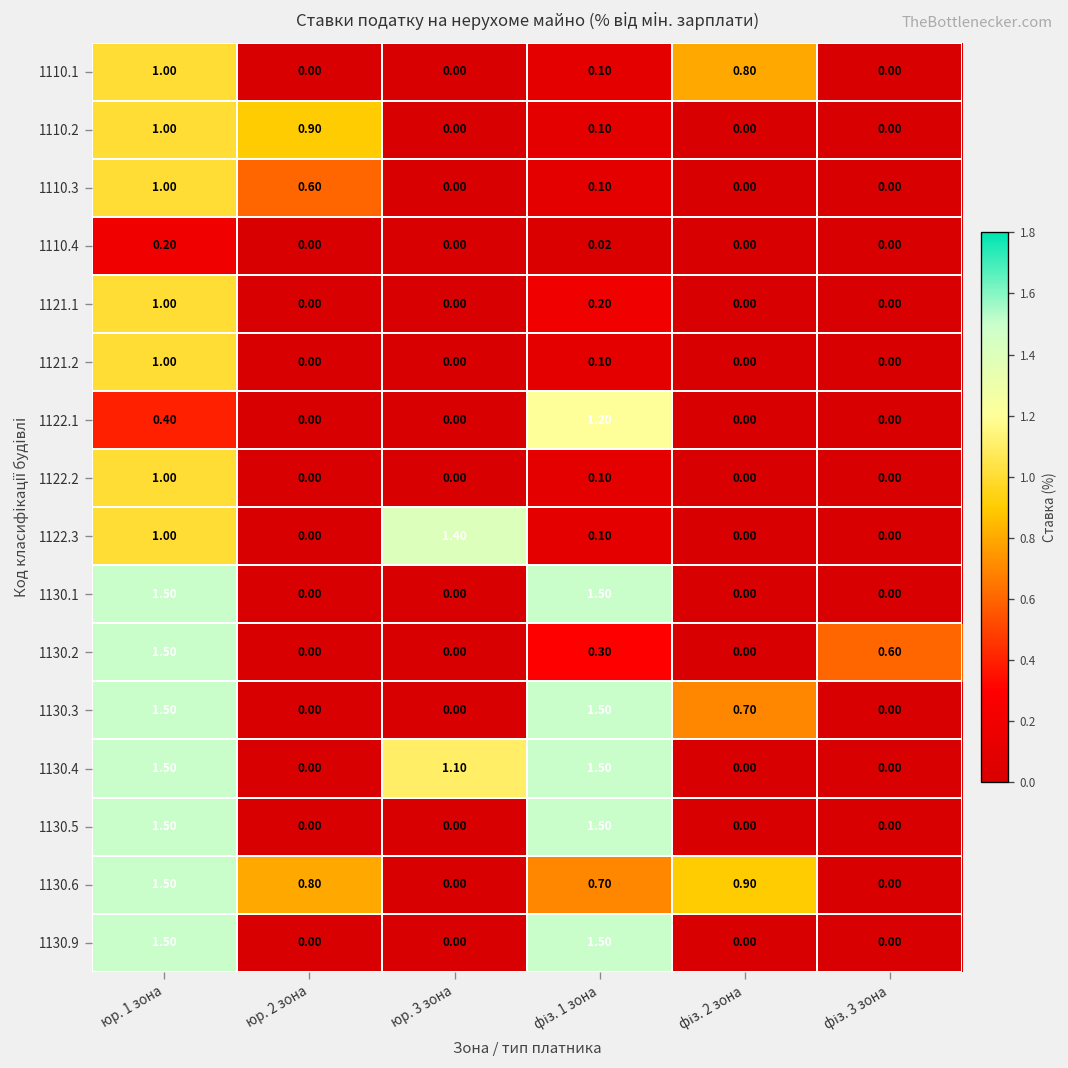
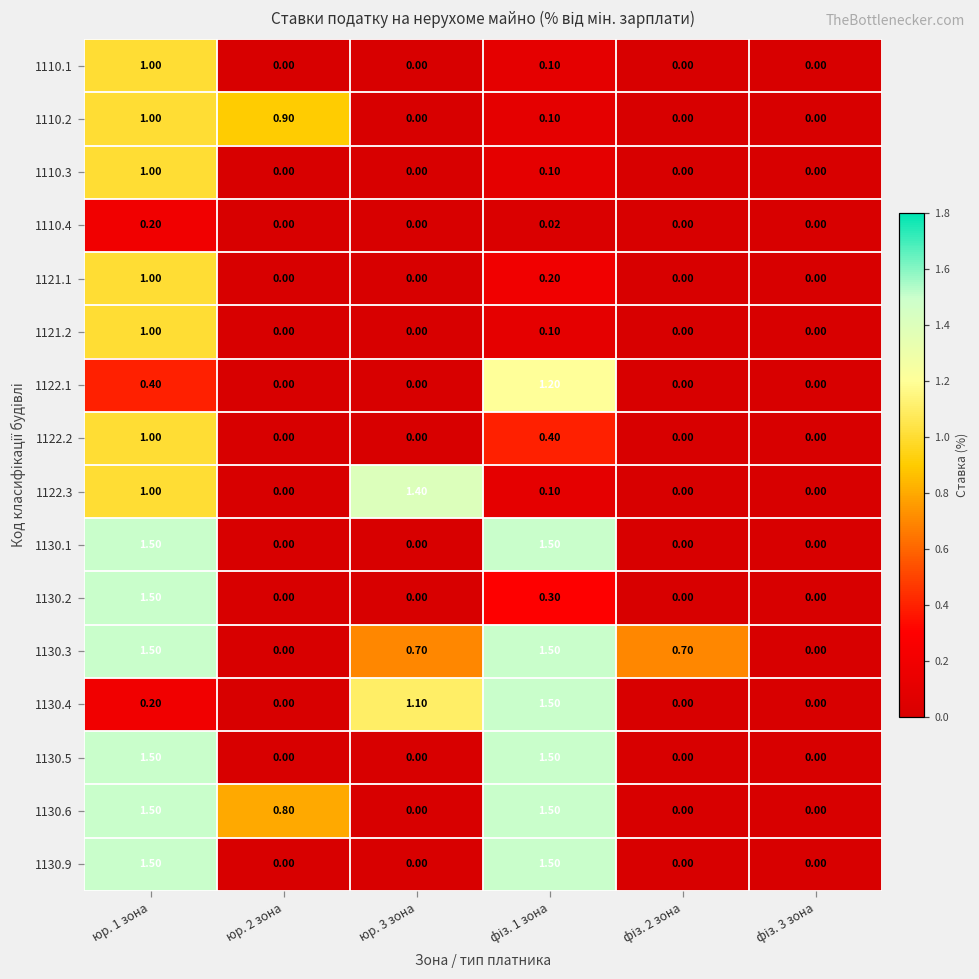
1110.1, фіз. 2 зона: 0.80 -> 0.00
1110.3, юр. 2 зона: 0.60 -> 0.00
1122.2, фіз. 1 зона: 0.10 -> 0.40
1130.2, фіз. 3 зона: 0.60 -> 0.00
1130.3, юр. 3 зона: 0.00 -> 0.70
1130.4, юр. 1 зона: 1.50 -> 0.20
1130.6, фіз. 1 зона: 0.70 -> 1.50
1130.6, фіз. 2 зона: 0.90 -> 0.00
